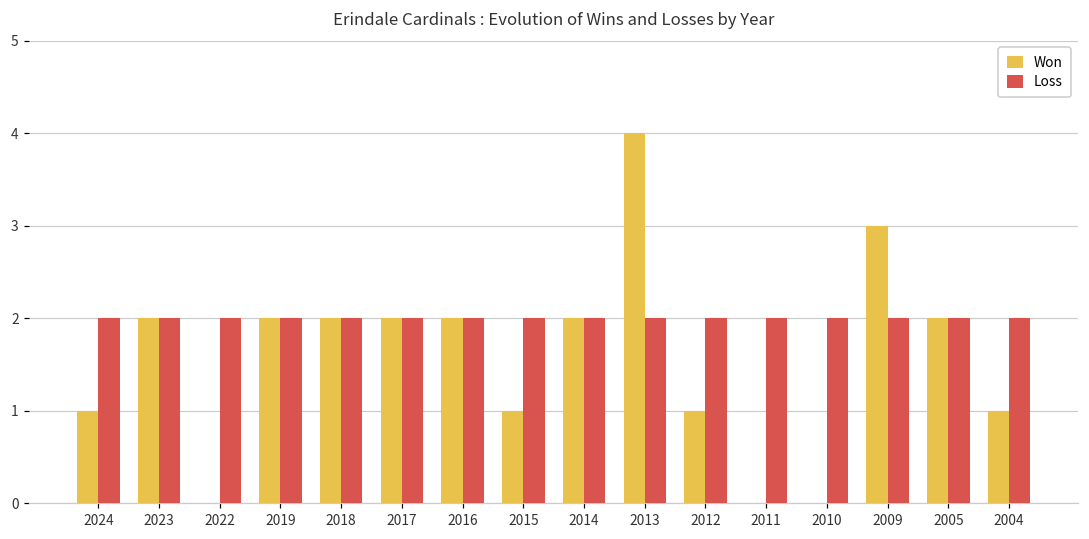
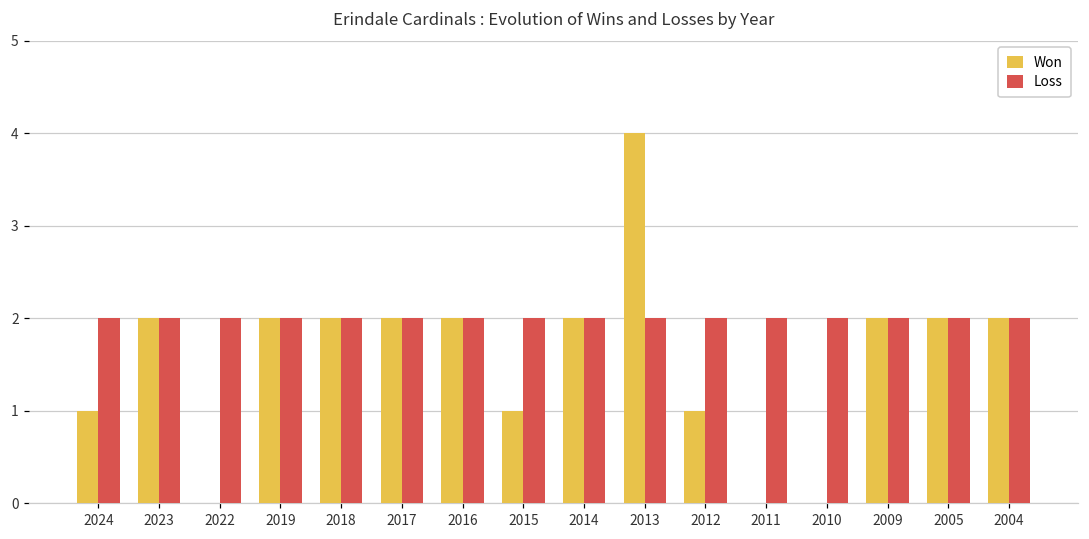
Won, 2009: 3 -> 2
Won, 2004: 1 -> 2
